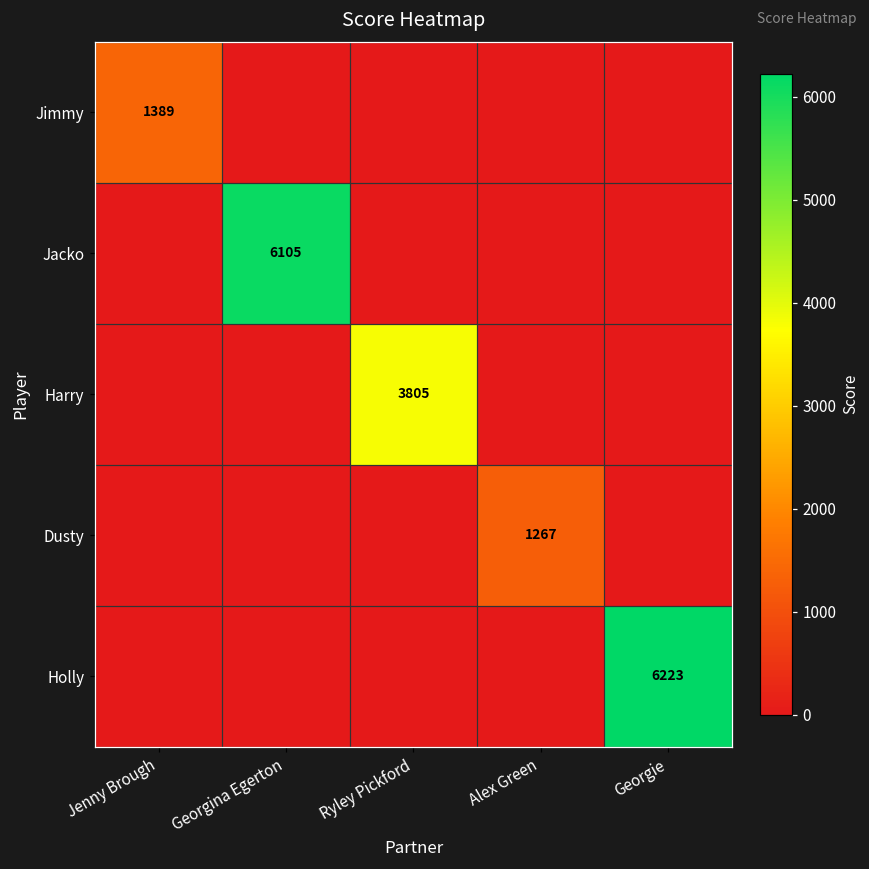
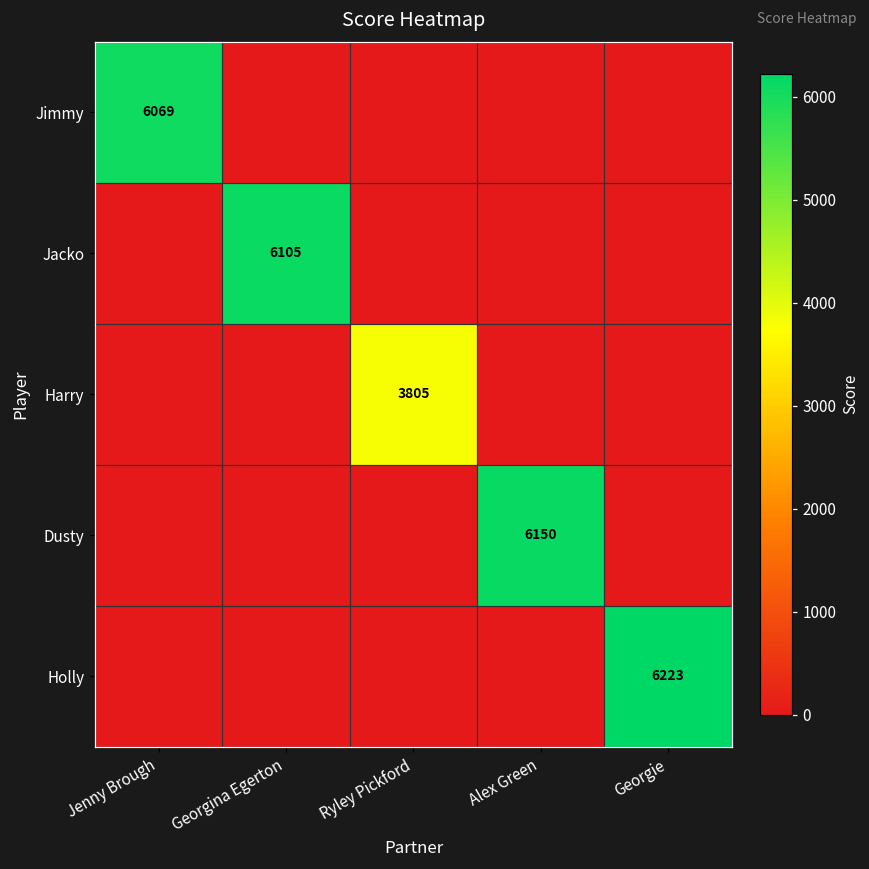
Jimmy, Jenny Brough: 1389 -> 6069
Dusty, Alex Green: 1267 -> 6150
